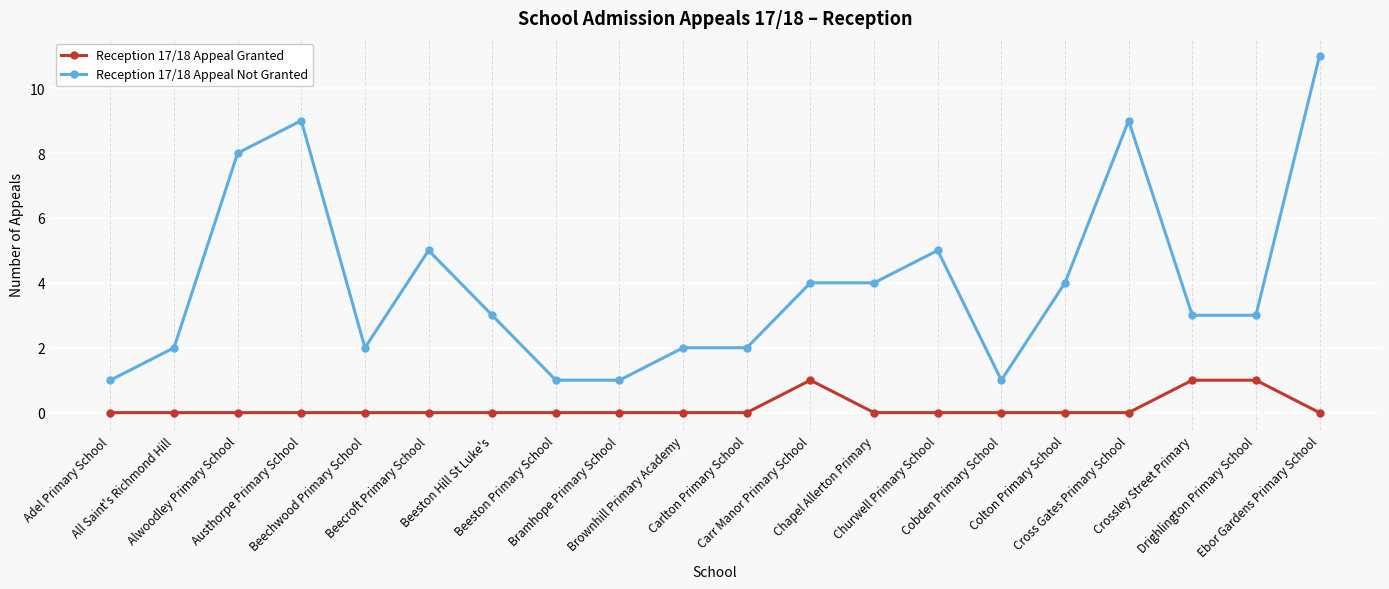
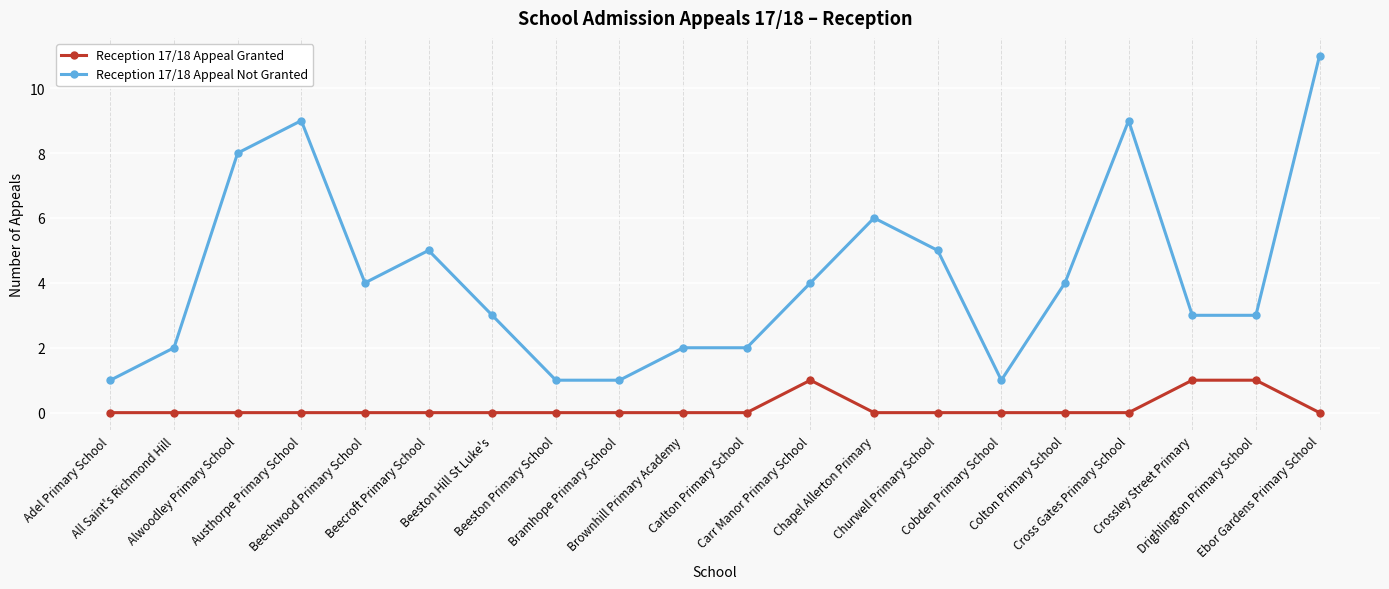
Reception 17/18 Appeal Not Granted, Beechwood Primary School: 2 -> 4
Reception 17/18 Appeal Not Granted, Chapel Allerton Primary: 4 -> 6
